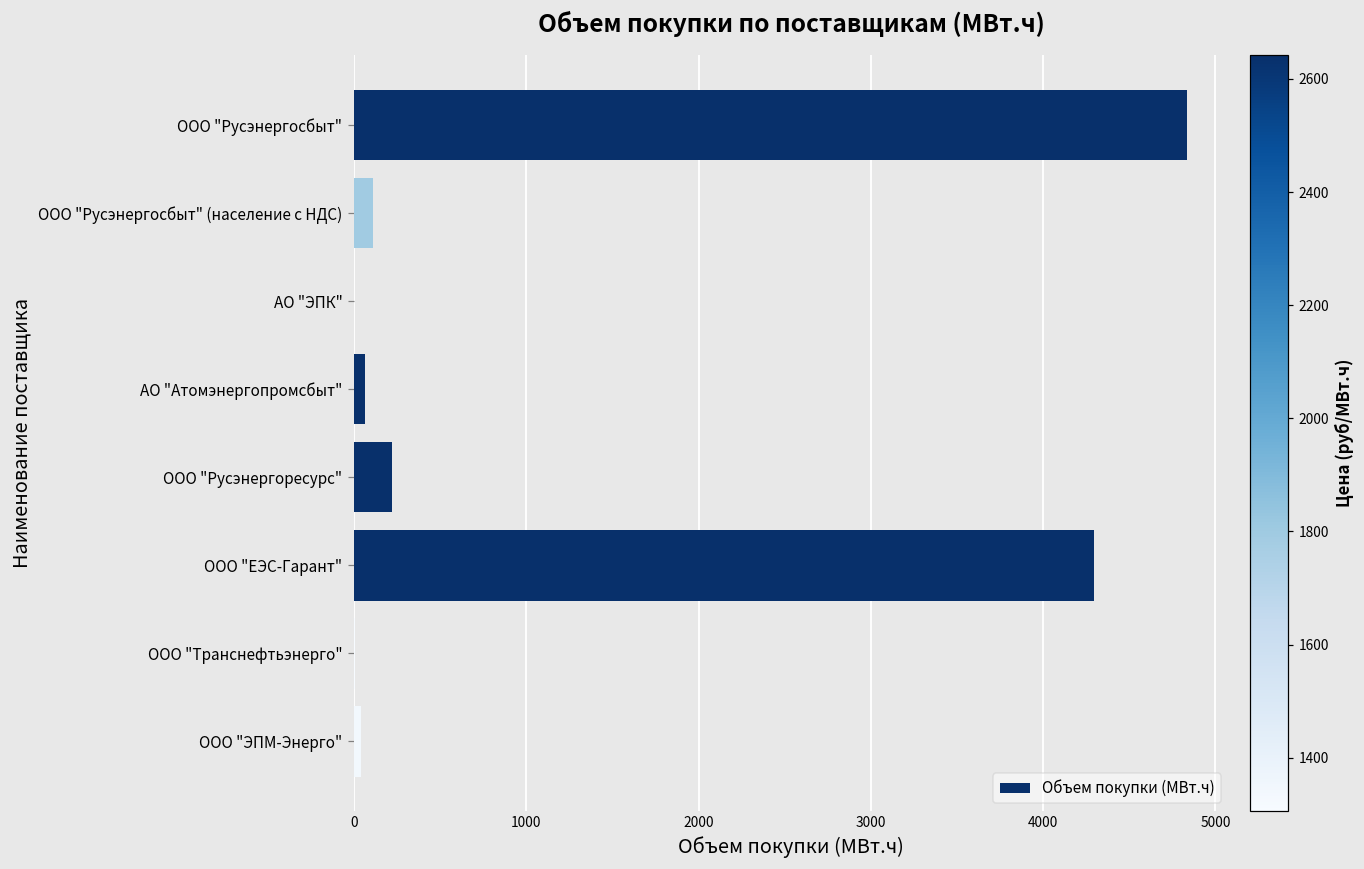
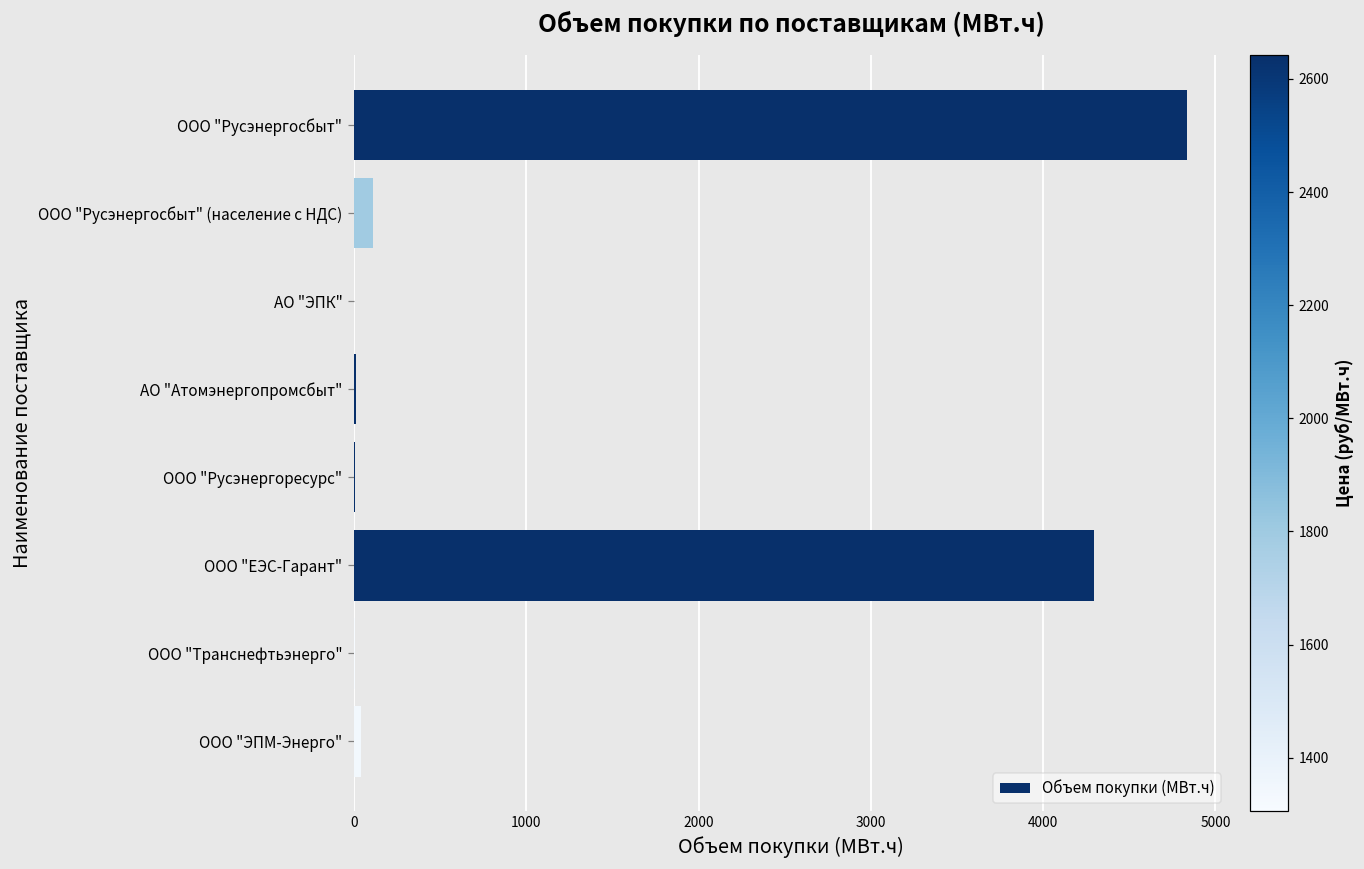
АО "Атомэнергопромсбыт": 60 -> 10
ООО "Русэнергоресурс": 220 -> 10
